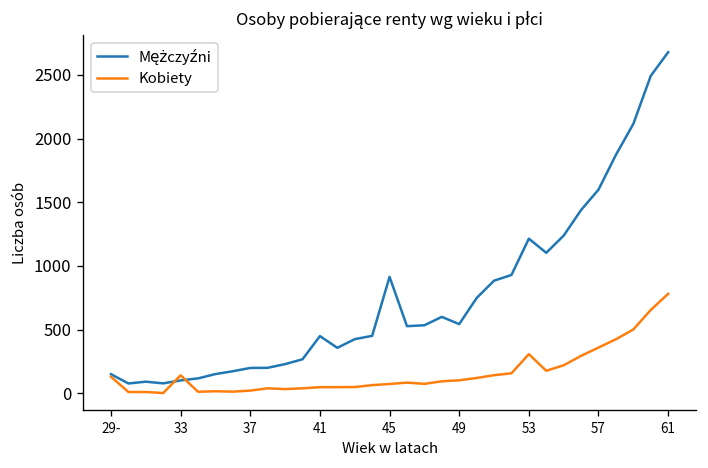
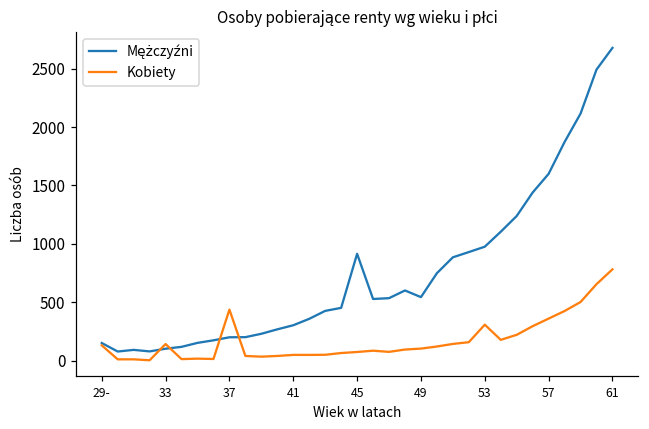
Kobiety, 37: 20 -> 440
Mężczyźni, 41: 450 -> 300
Mężczyźni, 53: 1210 -> 980
